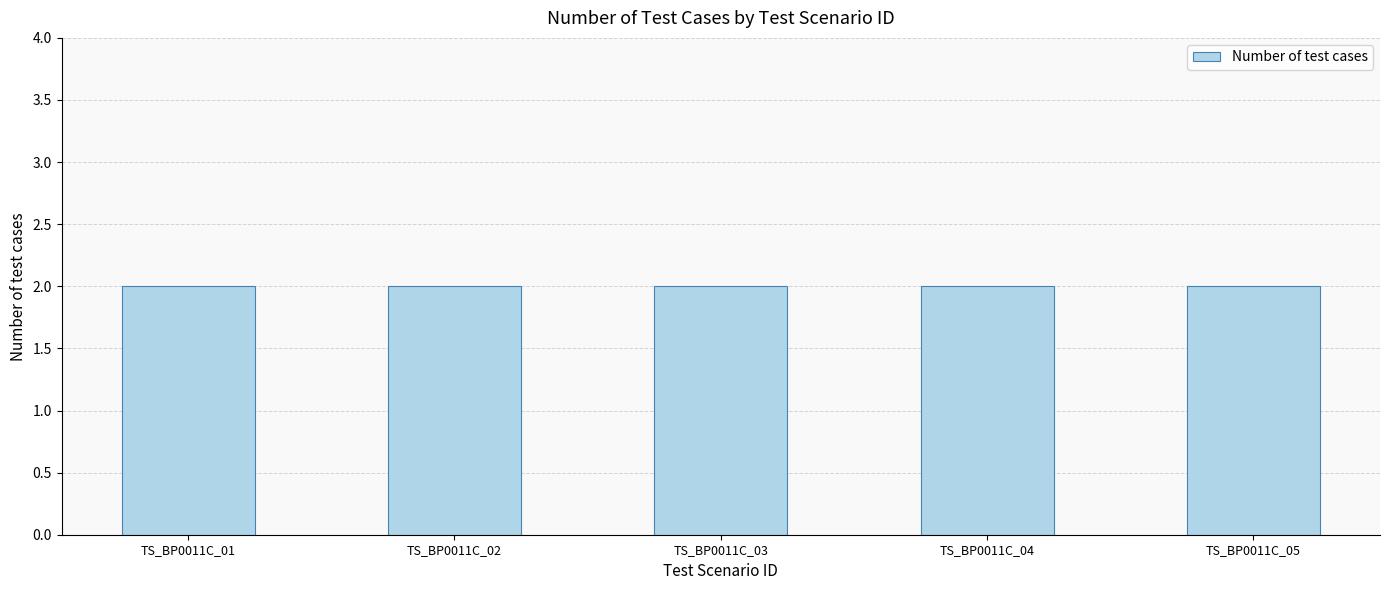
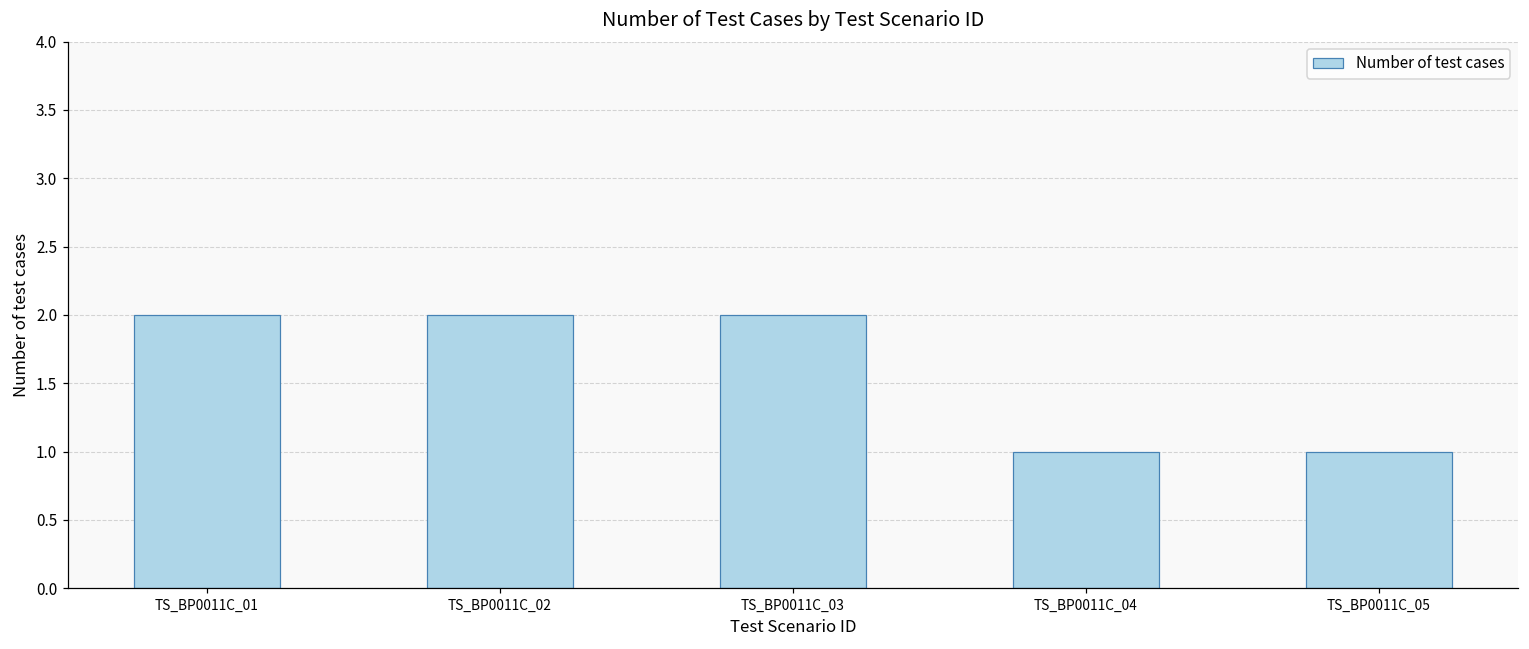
TS_BP0011C_04: 2 -> 1
TS_BP0011C_05: 2 -> 1
